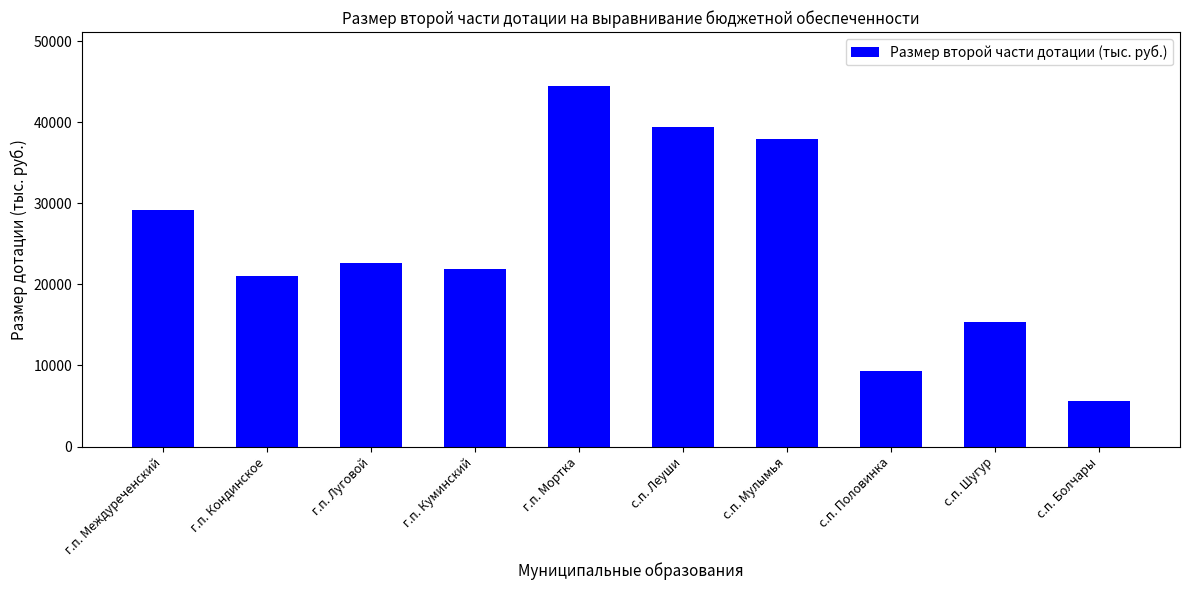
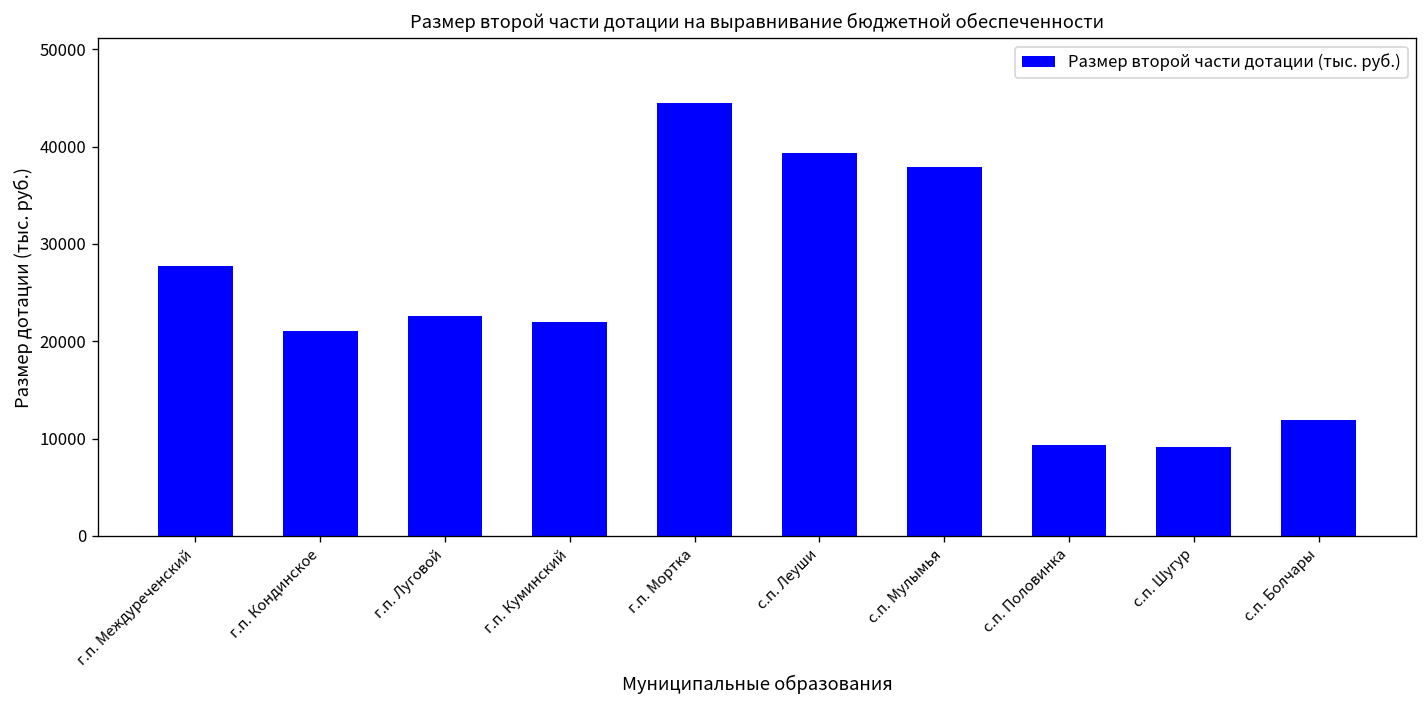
г.п. Междуреченский: 29000 -> 28000
с.п. Шугур: 15000 -> 9000
с.п. Болчары: 6000 -> 12000
